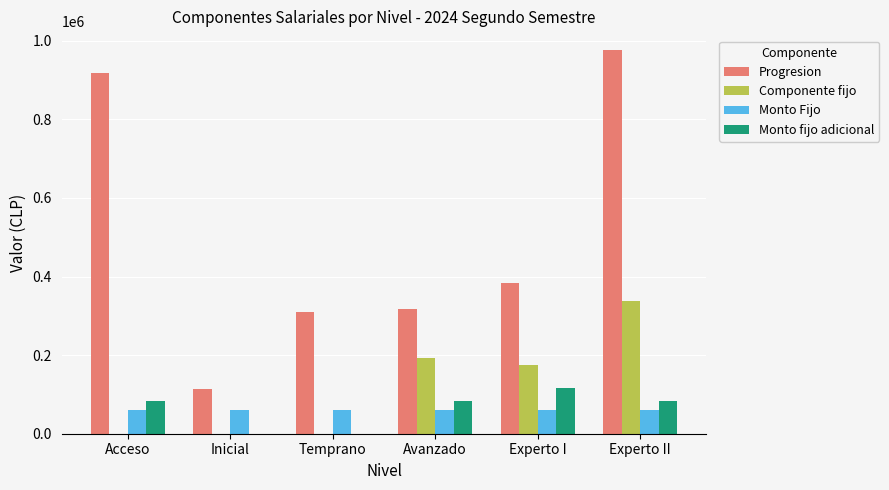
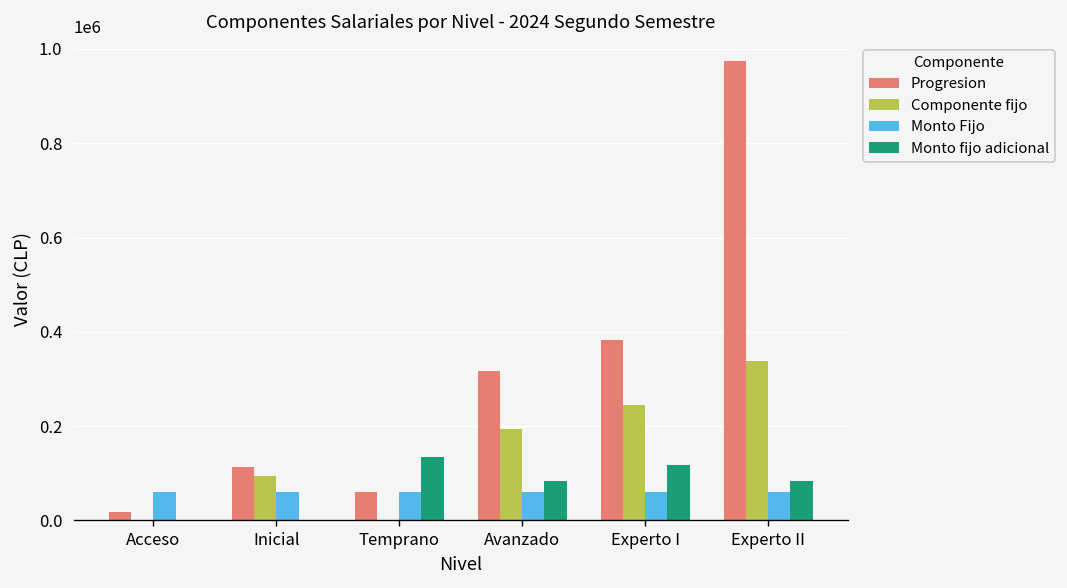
Progresion, Acceso: 920000 -> 20000
Monto fijo adicional, Acceso: 80000 -> 0
Componente fijo, Inicial: 0 -> 90000
Progresion, Temprano: 310000 -> 60000
Monto fijo adicional, Temprano: 0 -> 130000
Componente fijo, Experto I: 170000 -> 240000
